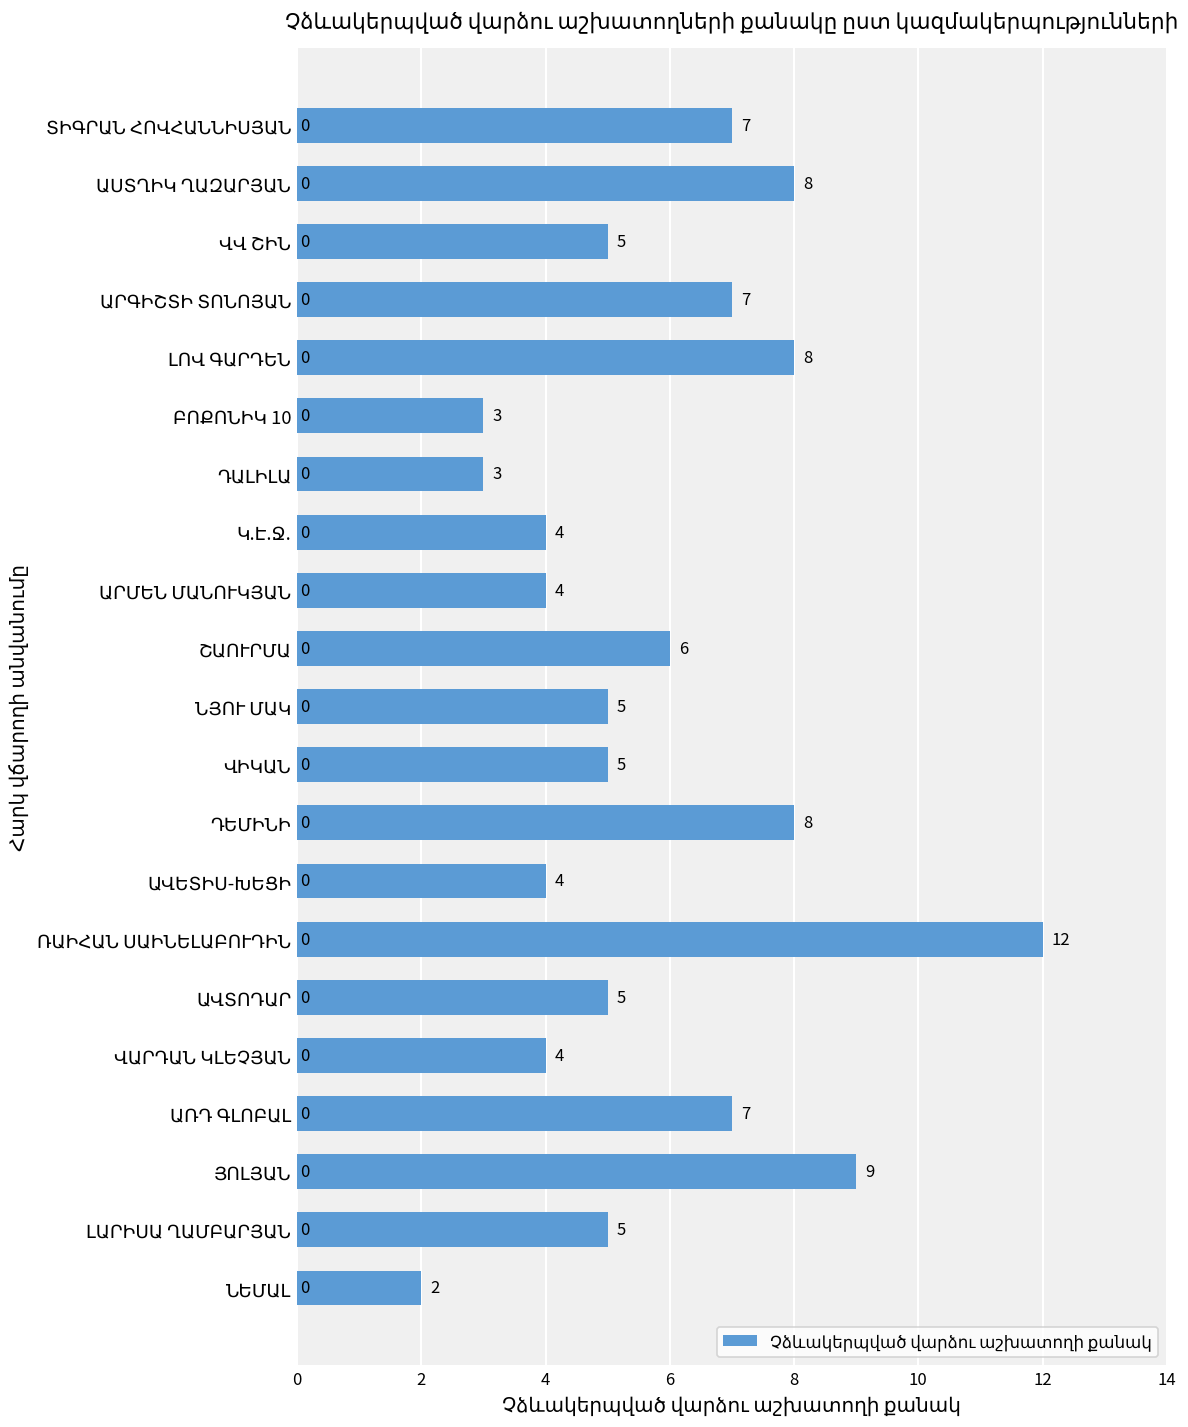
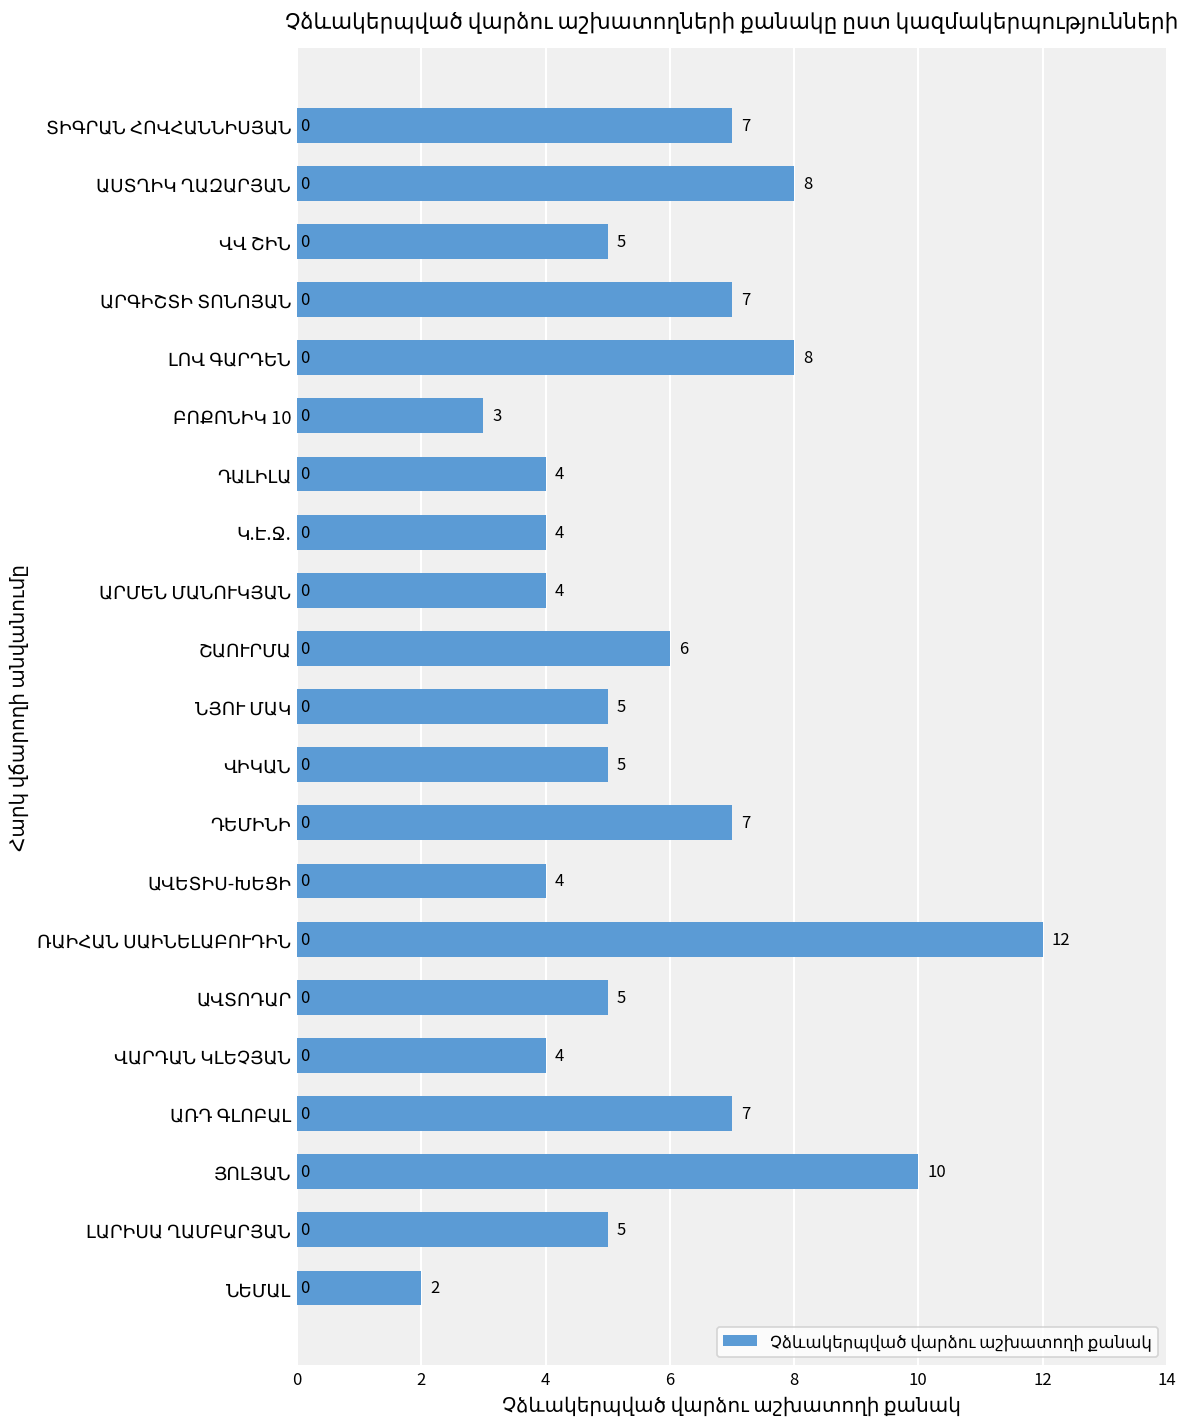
ԴԱԼԻԼԱ: 3 -> 4
ԴԵՄԻՆԻ: 8 -> 7
ՅՈԼՅԱՆ: 9 -> 10
